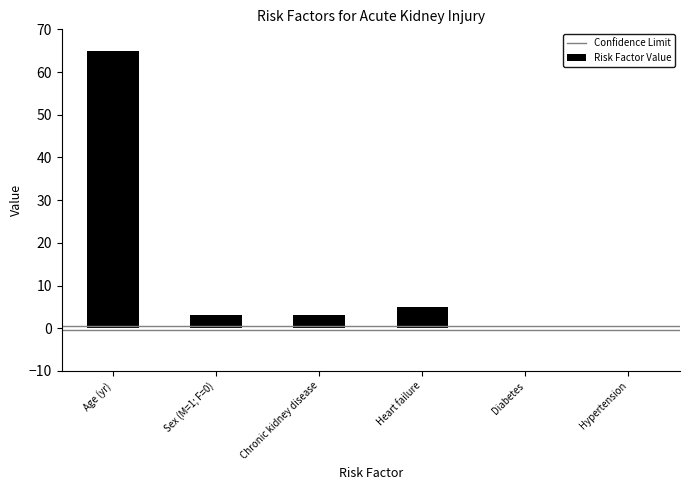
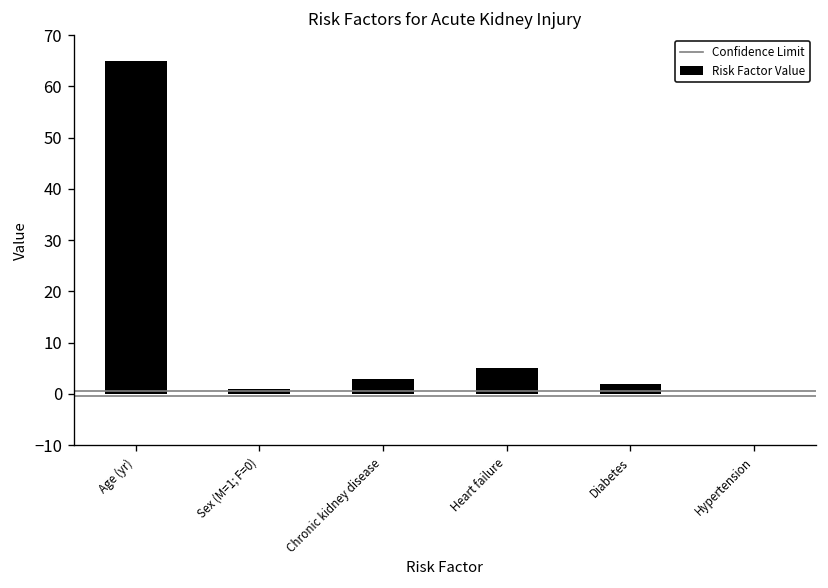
Sex (M=1; F=0): 3 -> 1
Diabetes: 0 -> 2
